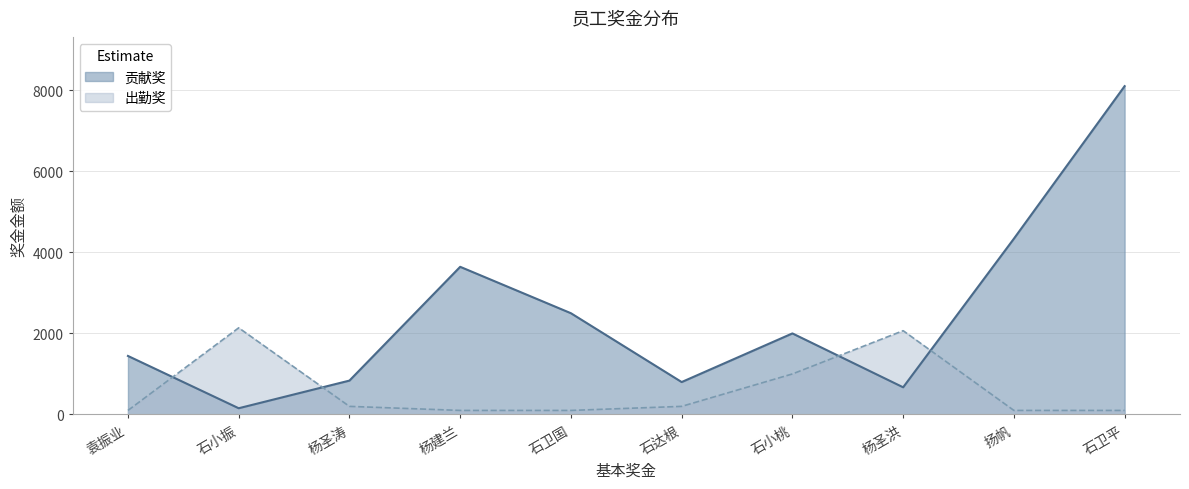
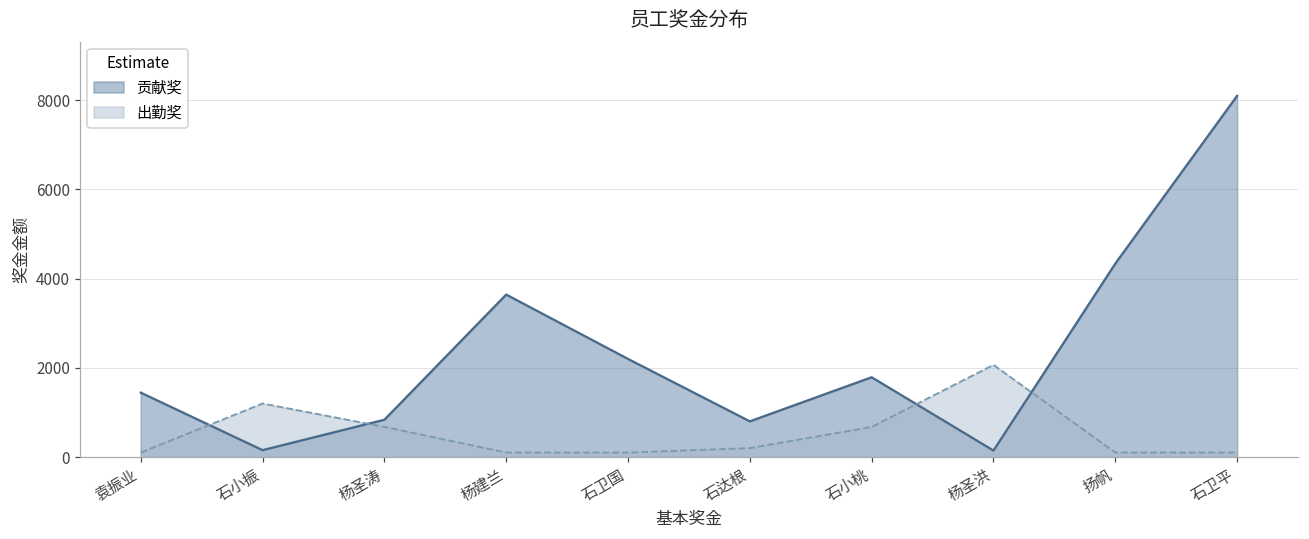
出勤奖, 石小振: 2100 -> 1200
出勤奖, 杨圣涛: 200 -> 700
贡献奖, 石卫国: 2500 -> 2200
贡献奖, 石小桃: 2000 -> 1800
出勤奖, 石小桃: 1000 -> 700
贡献奖, 杨圣洪: 700 -> 100
